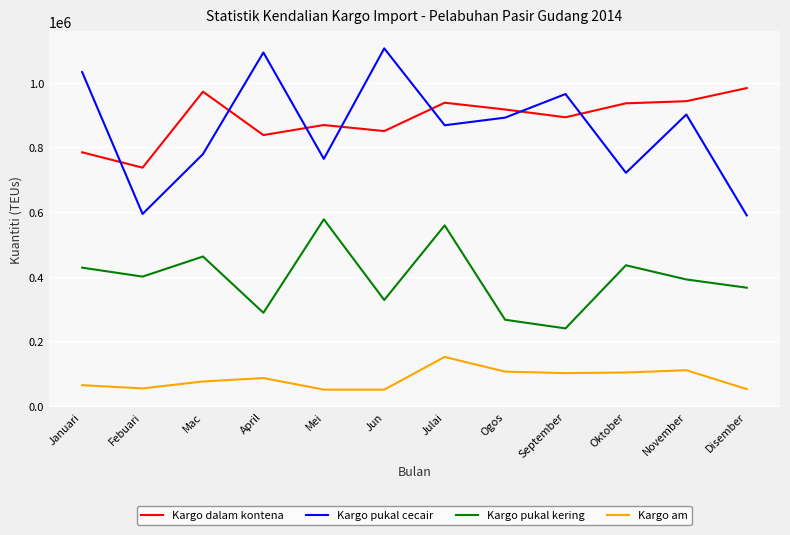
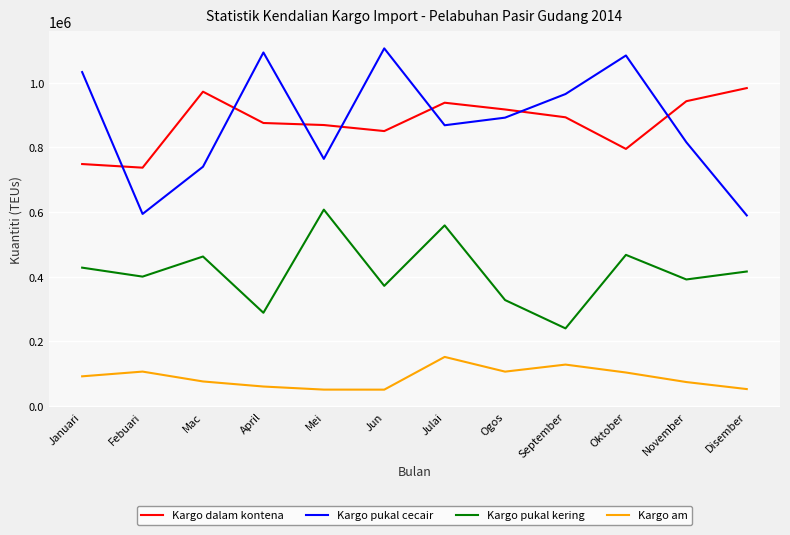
Kargo dalam kontena, Januari: 780000 -> 750000
Kargo am, Januari: 60000 -> 90000
Kargo am, Febuari: 50000 -> 110000
Kargo pukal cecair, Mac: 780000 -> 740000
Kargo dalam kontena, April: 840000 -> 880000
Kargo am, April: 90000 -> 60000
Kargo pukal kering, Mei: 580000 -> 610000
Kargo pukal kering, Jun: 330000 -> 370000
Kargo pukal kering, Ogos: 270000 -> 330000
Kargo am, September: 100000 -> 130000
Kargo dalam kontena, Oktober: 940000 -> 800000
Kargo pukal cecair, Oktober: 720000 -> 1080000
Kargo pukal kering, Oktober: 440000 -> 470000
Kargo pukal cecair, November: 900000 -> 820000
Kargo am, November: 110000 -> 70000
Kargo pukal kering, Disember: 370000 -> 420000
